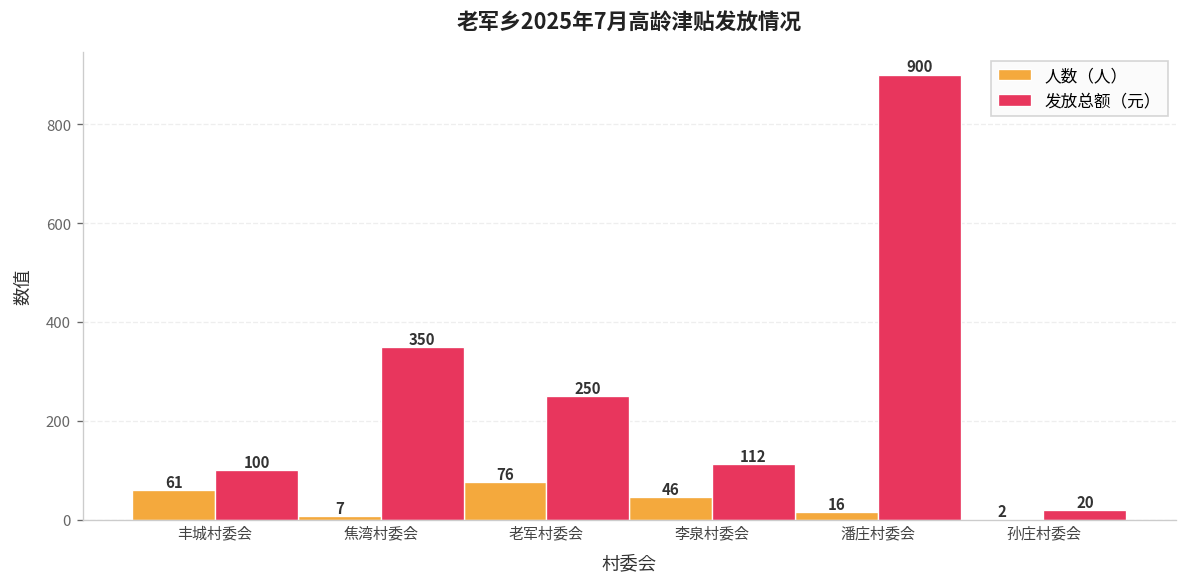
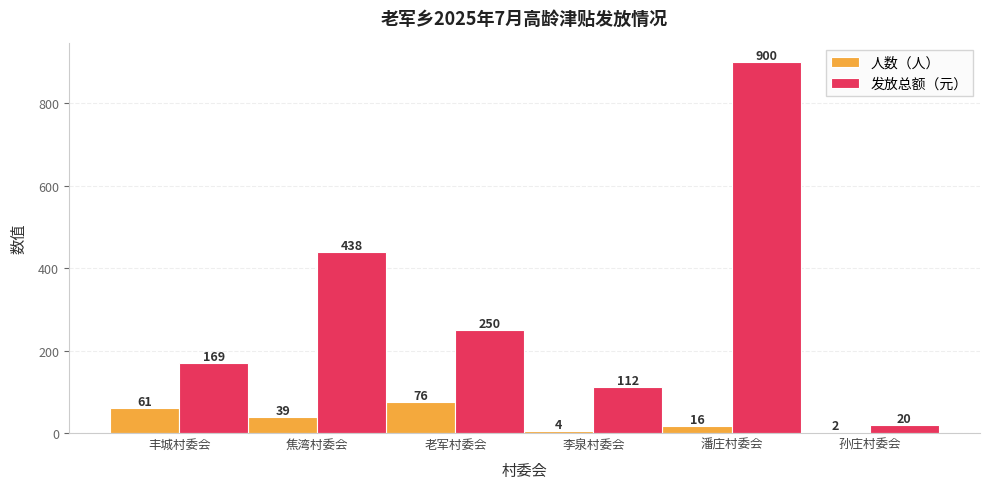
发放总额（元）, 丰城村委会: 100 -> 169
人数（人）, 焦湾村委会: 7 -> 39
发放总额（元）, 焦湾村委会: 350 -> 438
人数（人）, 李泉村委会: 46 -> 4
